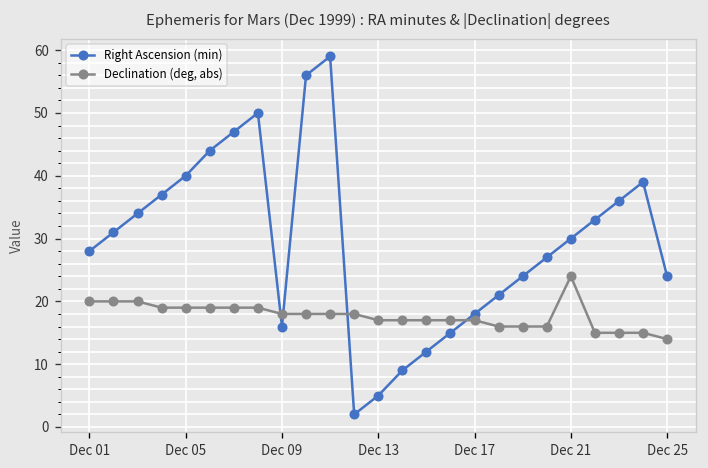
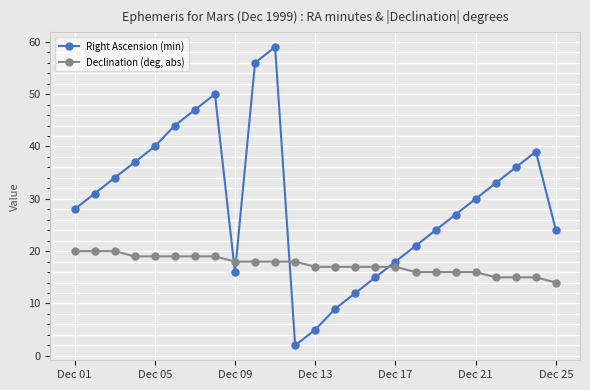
Declination (deg, abs), Dec 21: 24 -> 16
